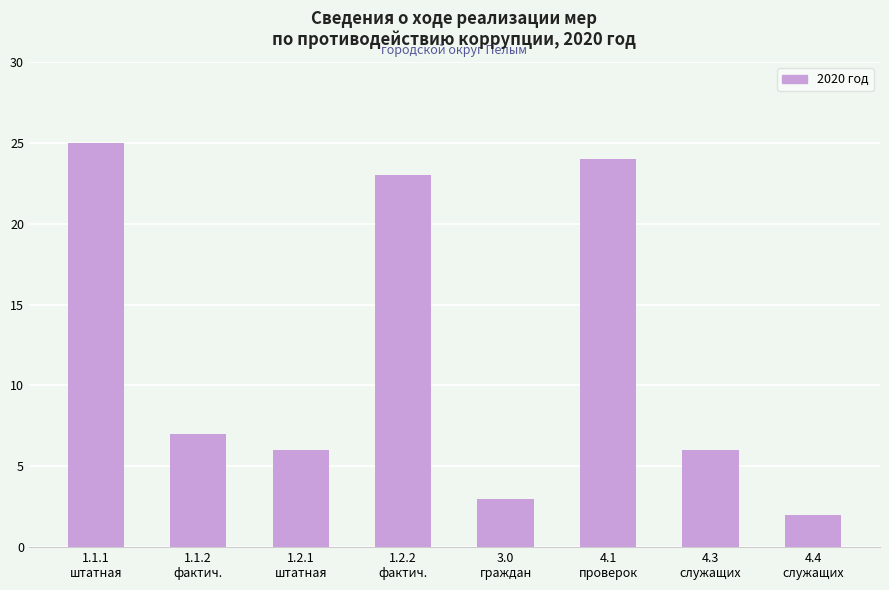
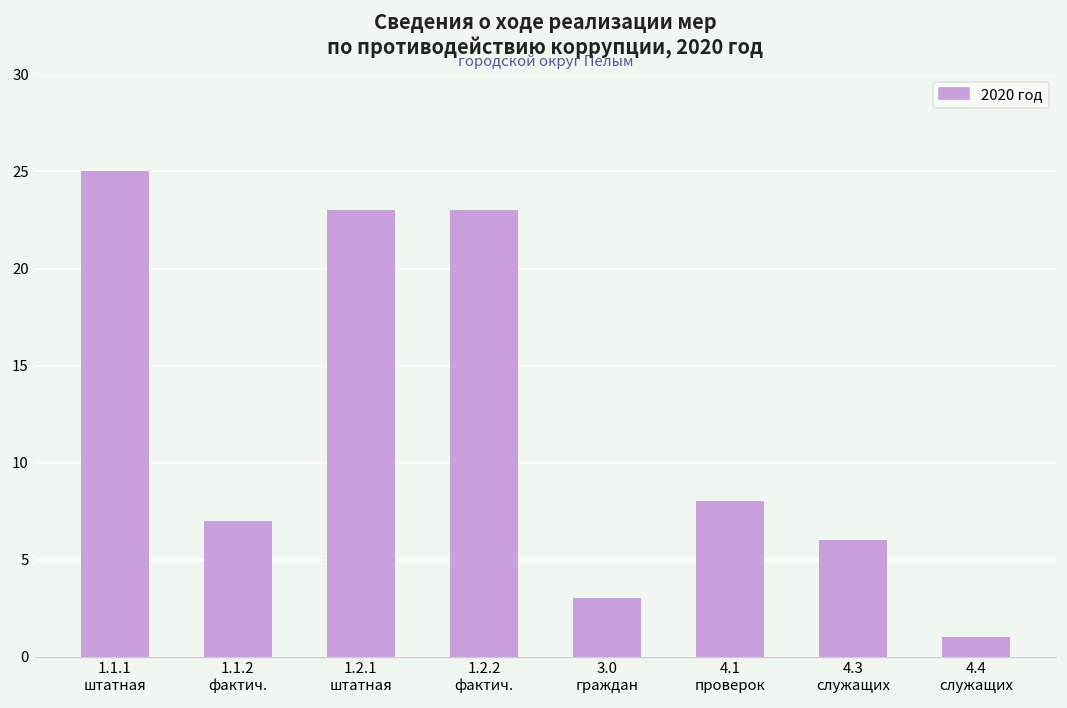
1.2.1 штатная: 6 -> 23
4.1 проверок: 24 -> 8
4.4 служащих: 2 -> 1
